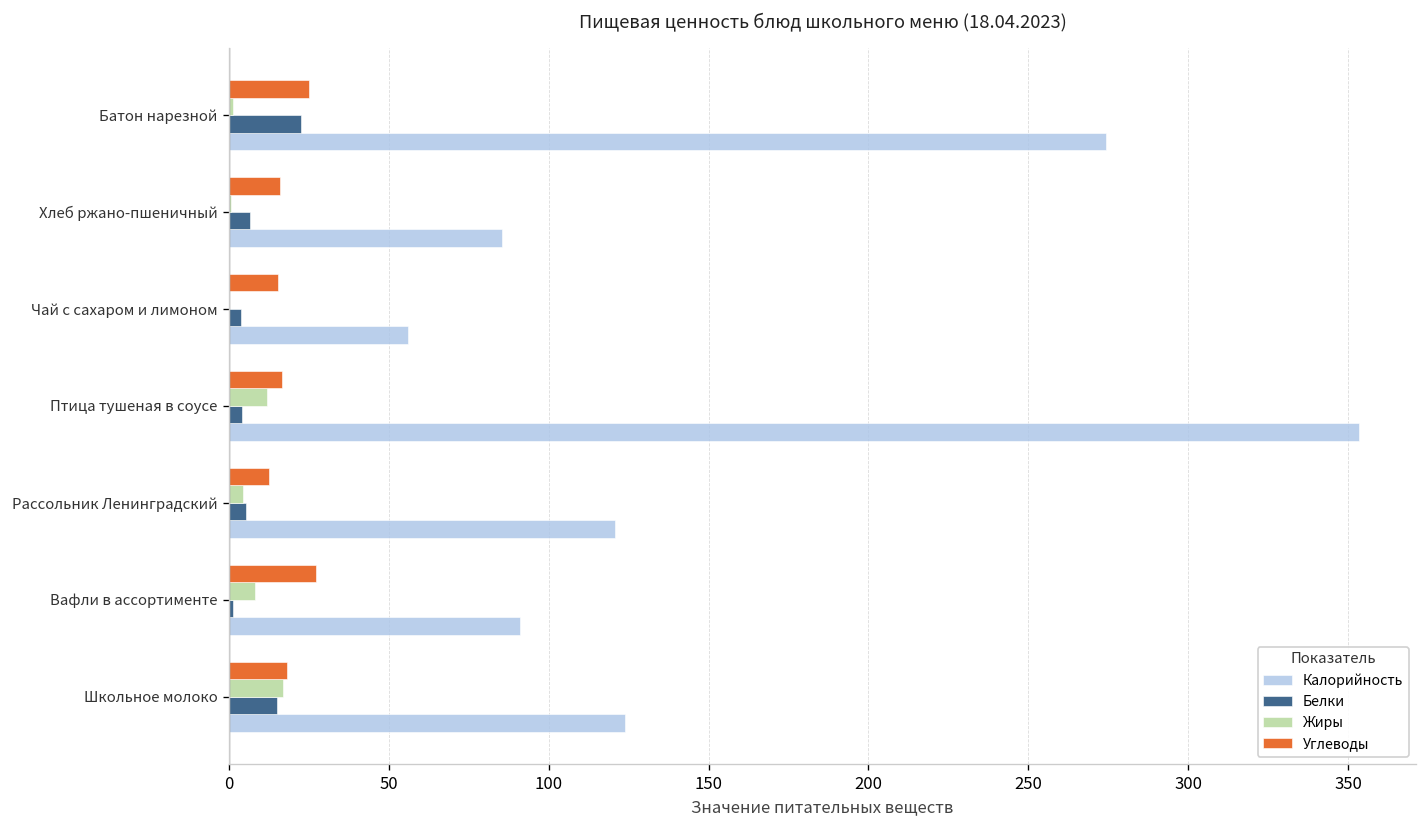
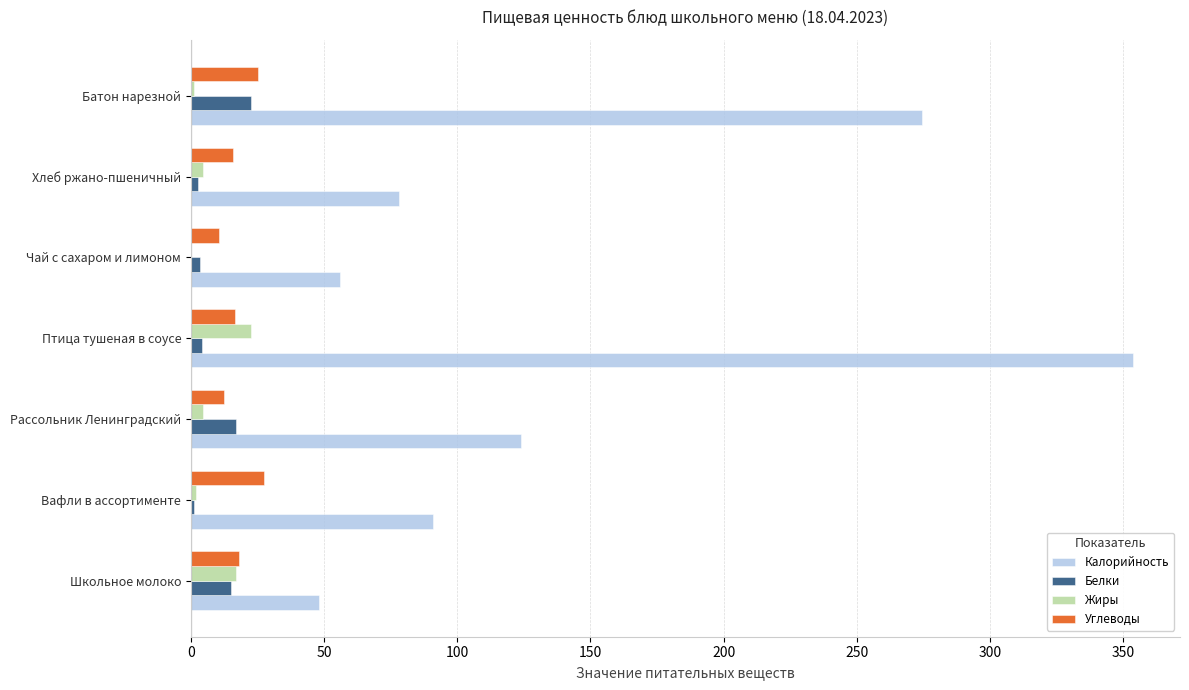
Жиры, Хлеб ржано-пшеничный: 1 -> 5
Белки, Хлеб ржано-пшеничный: 7 -> 3
Калорийность, Хлеб ржано-пшеничный: 86 -> 78
Углеводы, Чай с сахаром и лимоном: 15 -> 10
Жиры, Птица тушеная в соусе: 12 -> 23
Белки, Рассольник Ленинградский: 5 -> 17
Калорийность, Рассольник Ленинградский: 121 -> 124
Жиры, Вафли в ассортименте: 8 -> 2
Калорийность, Школьное молоко: 124 -> 48
